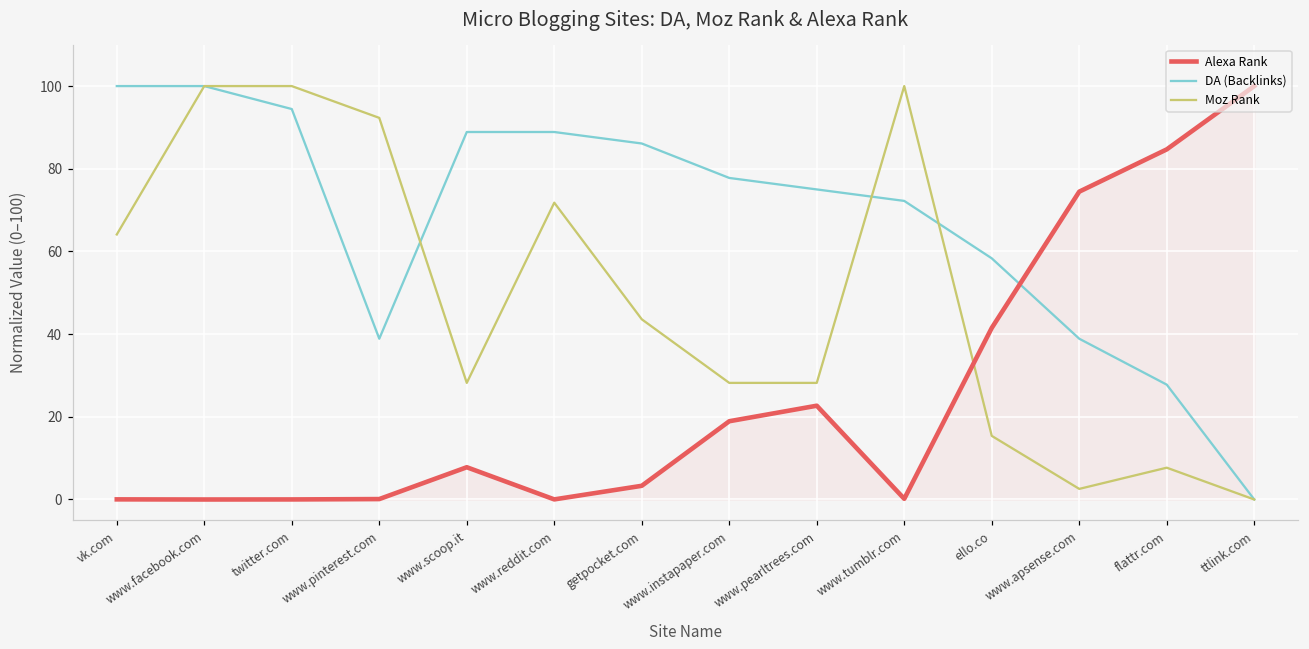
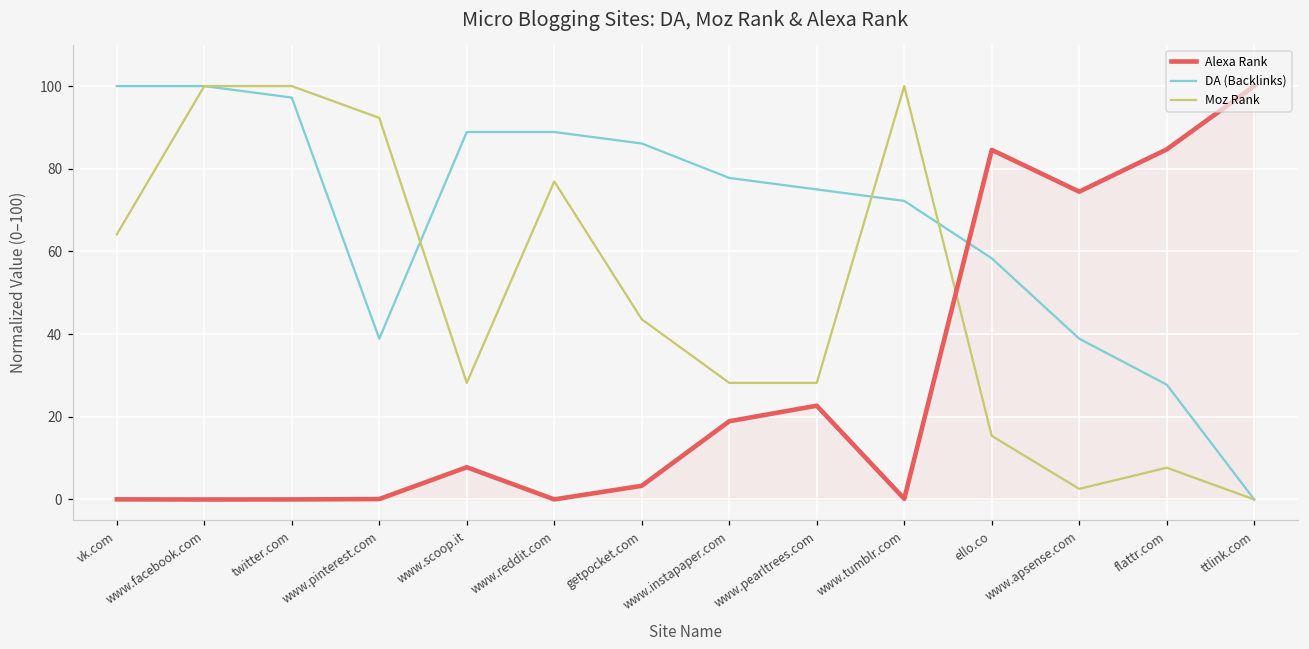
DA (Backlinks), twitter.com: 94 -> 97
Moz Rank, www.reddit.com: 72 -> 77
Alexa Rank, ello.co: 41 -> 85
